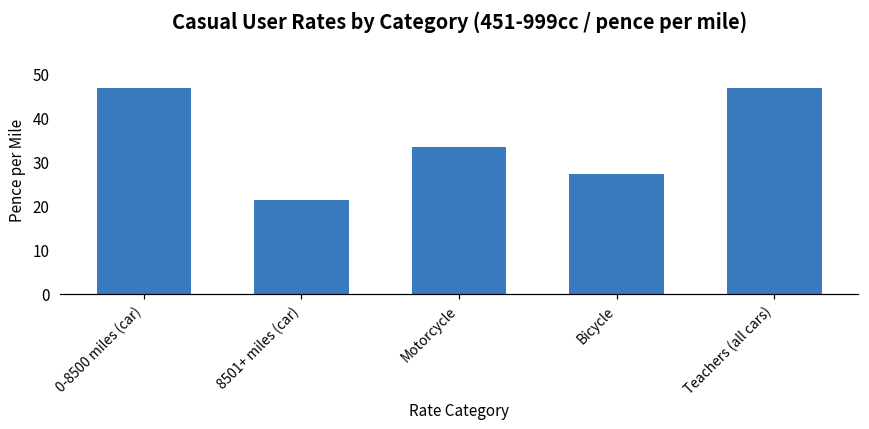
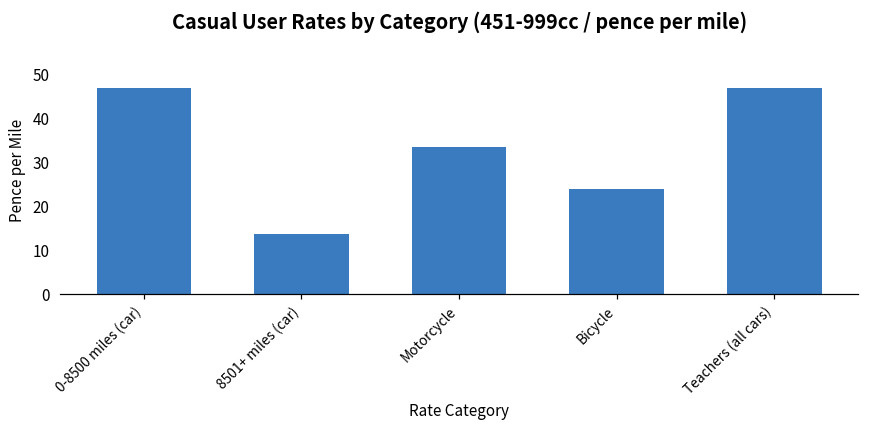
8501+ miles (car): 22 -> 14
Bicycle: 27 -> 24
